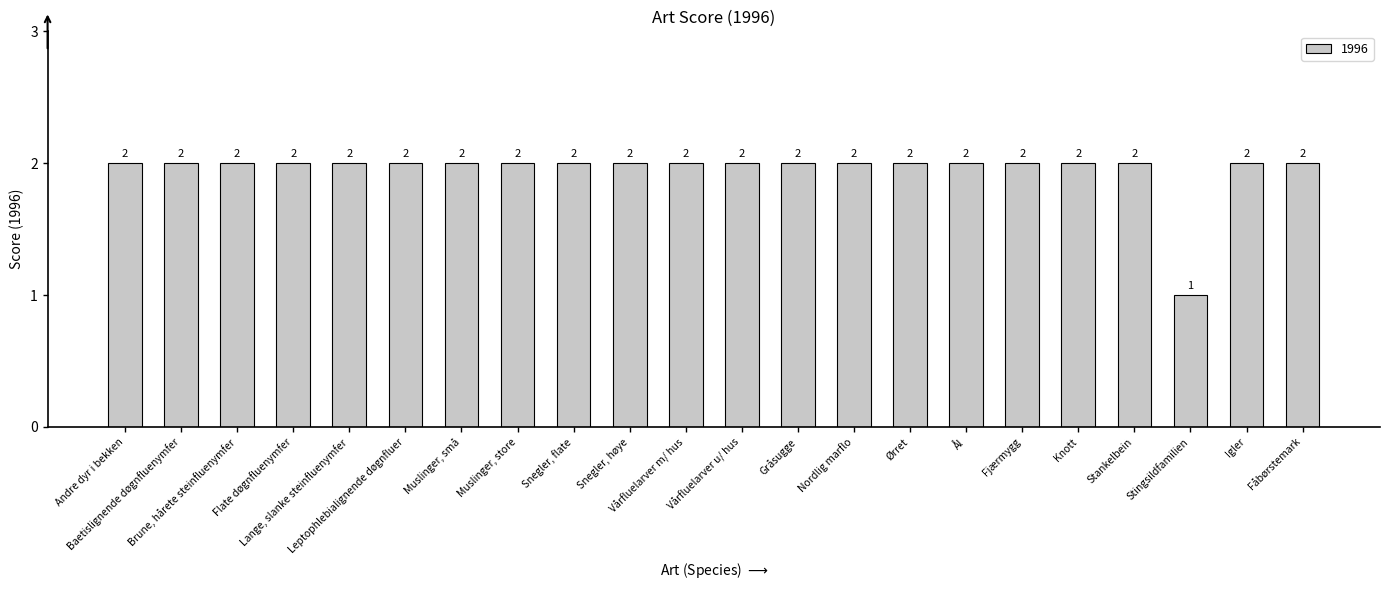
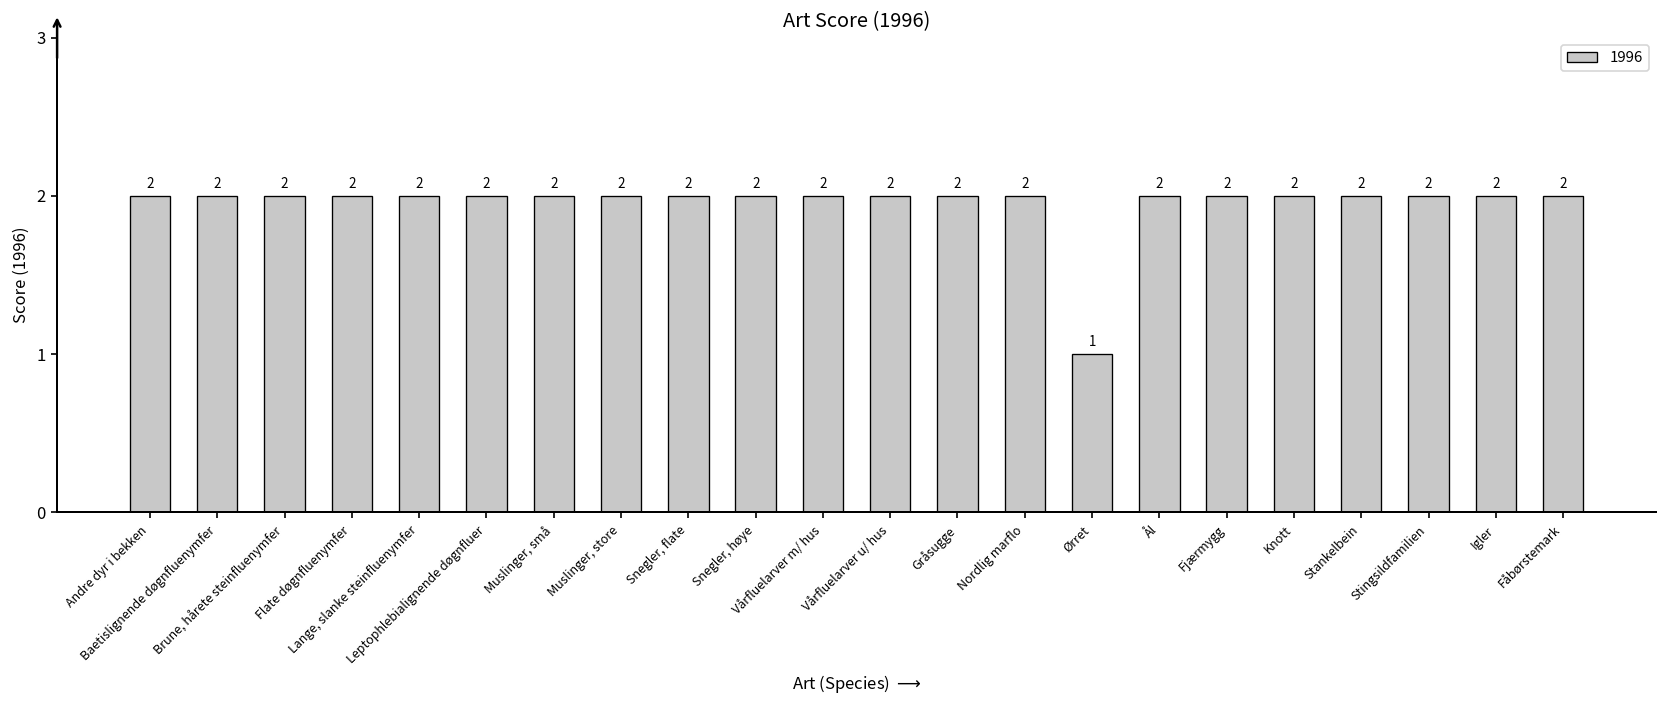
Ørret: 2 -> 1
Stingsildfamilien: 1 -> 2
